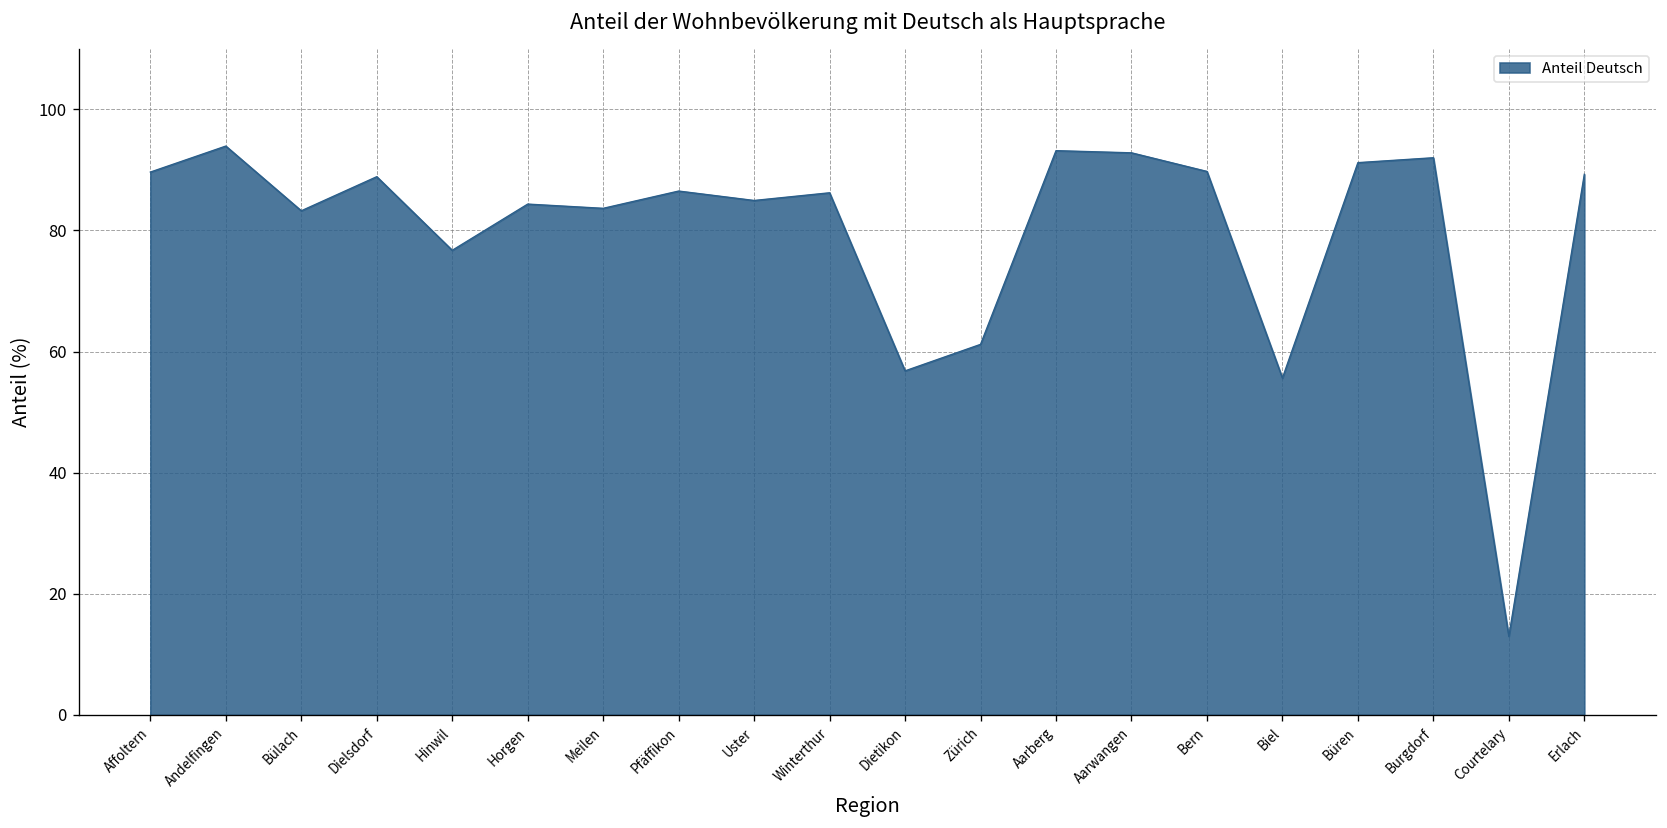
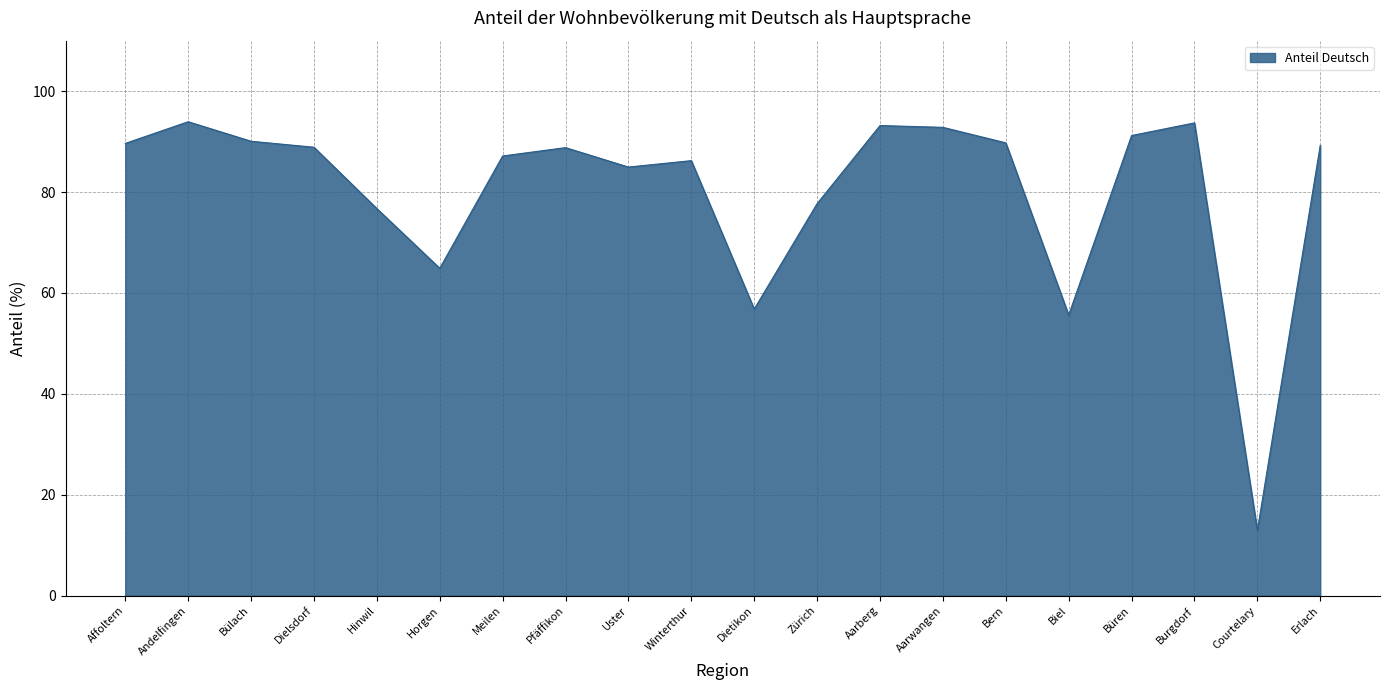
Bülach: 83 -> 90
Horgen: 84 -> 65
Meilen: 84 -> 87
Pfäffikon: 87 -> 89
Zürich: 61 -> 78
Burgdorf: 92 -> 94
